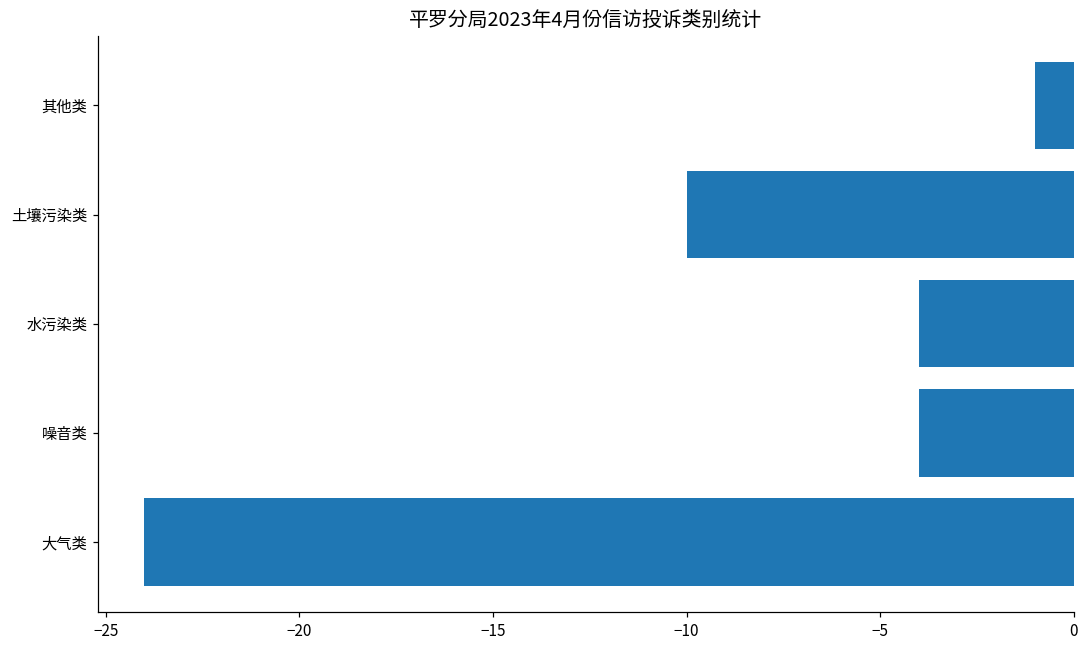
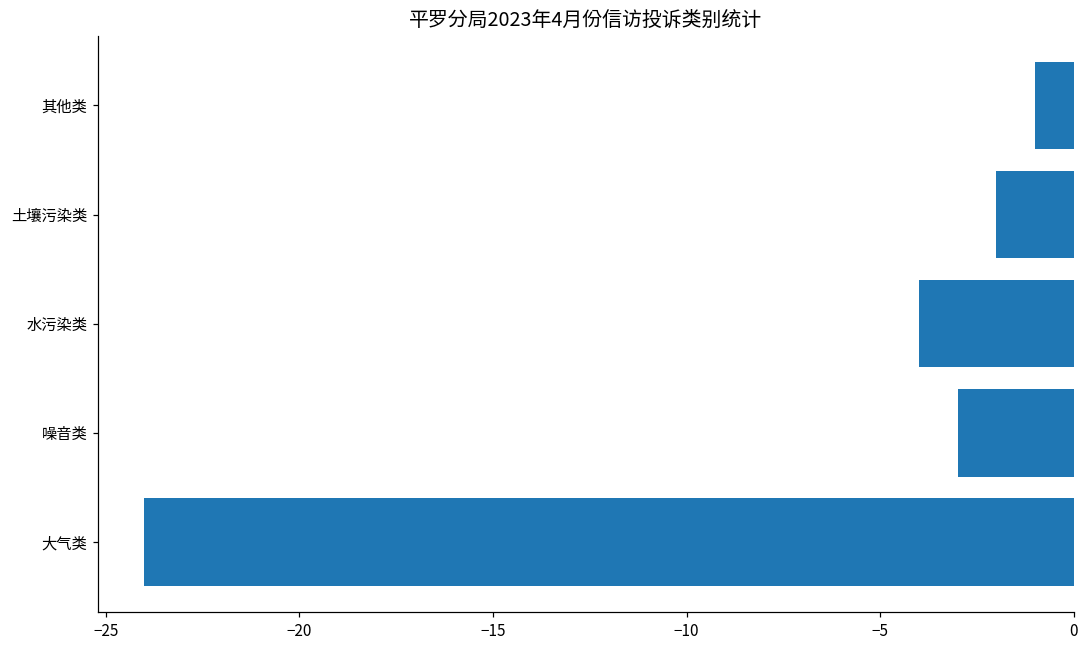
土壤污染类: -10.0 -> -2.0
噪音类: -4.0 -> -3.0
